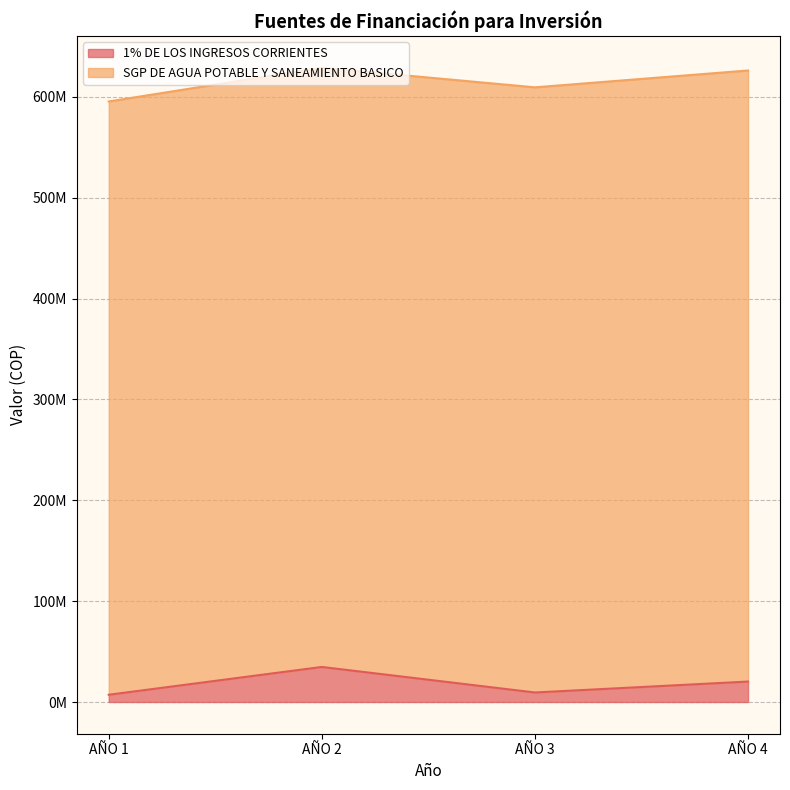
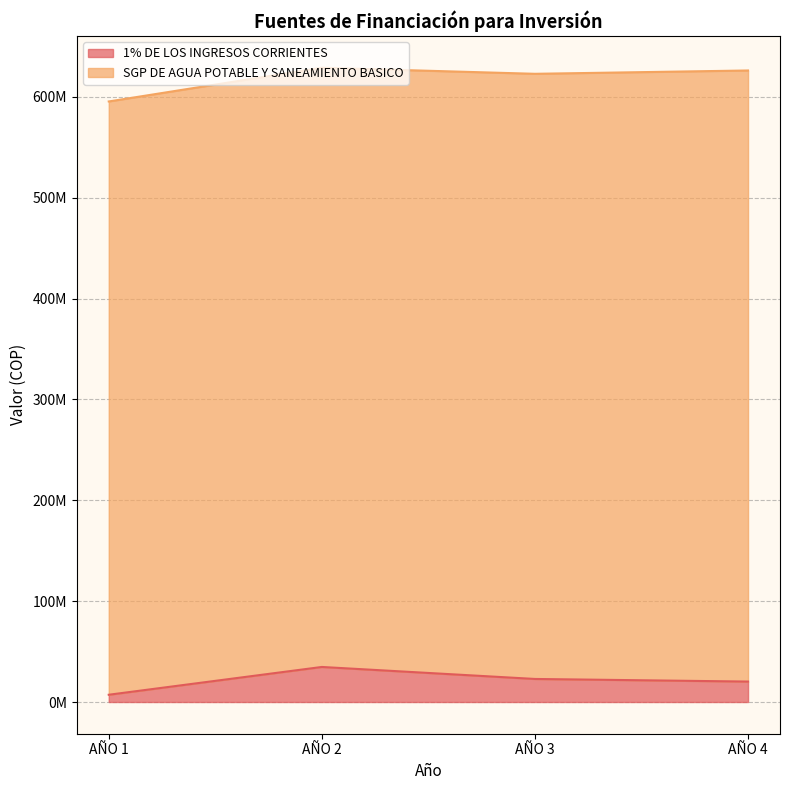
1% DE LOS INGRESOS CORRIENTES, AÑO 3: 9000000 -> 23000000
